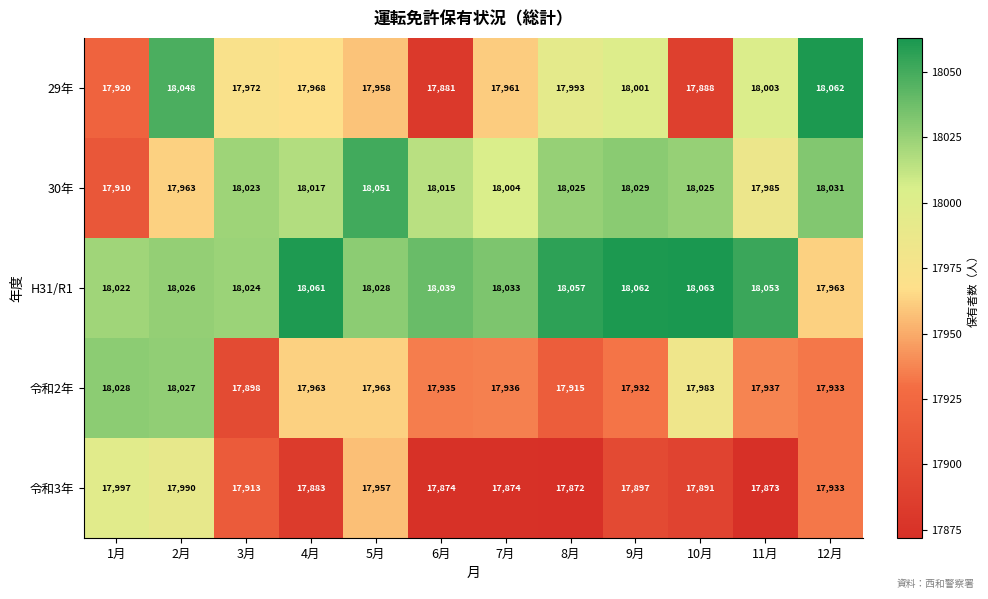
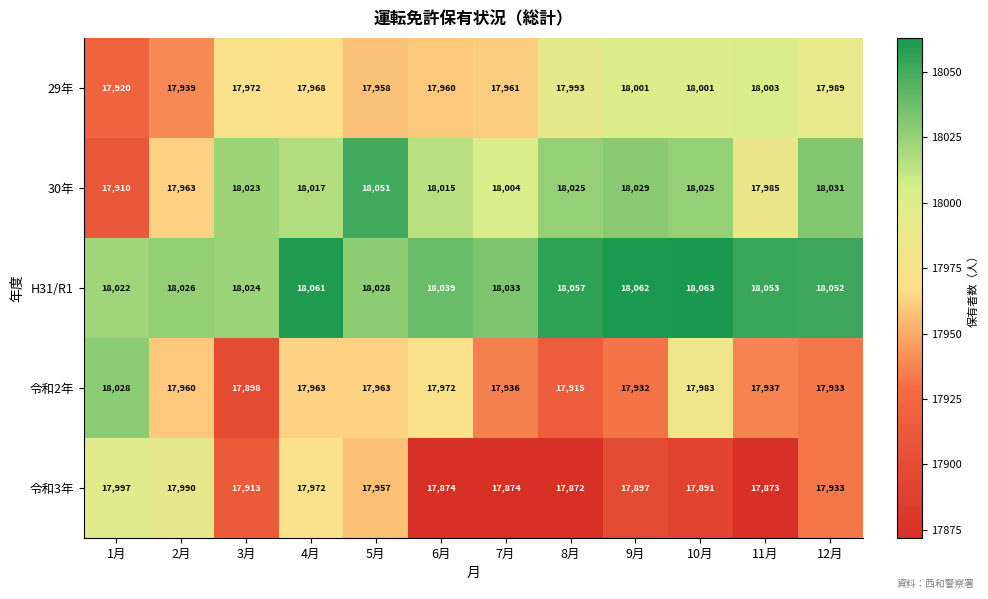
29年, 2月: 18,048 -> 17,939
29年, 6月: 17,881 -> 17,960
29年, 10月: 17,888 -> 18,001
29年, 12月: 18,062 -> 17,989
H31/R1, 12月: 17,963 -> 18,052
令和2年, 2月: 18,027 -> 17,960
令和2年, 6月: 17,935 -> 17,972
令和3年, 4月: 17,883 -> 17,972
